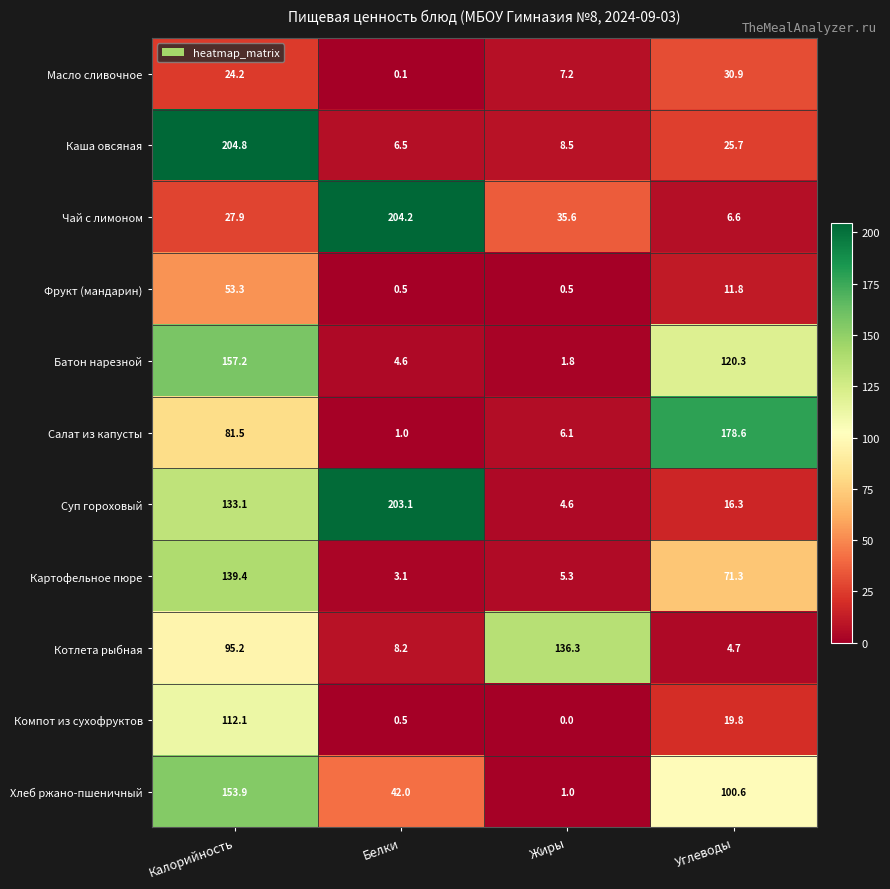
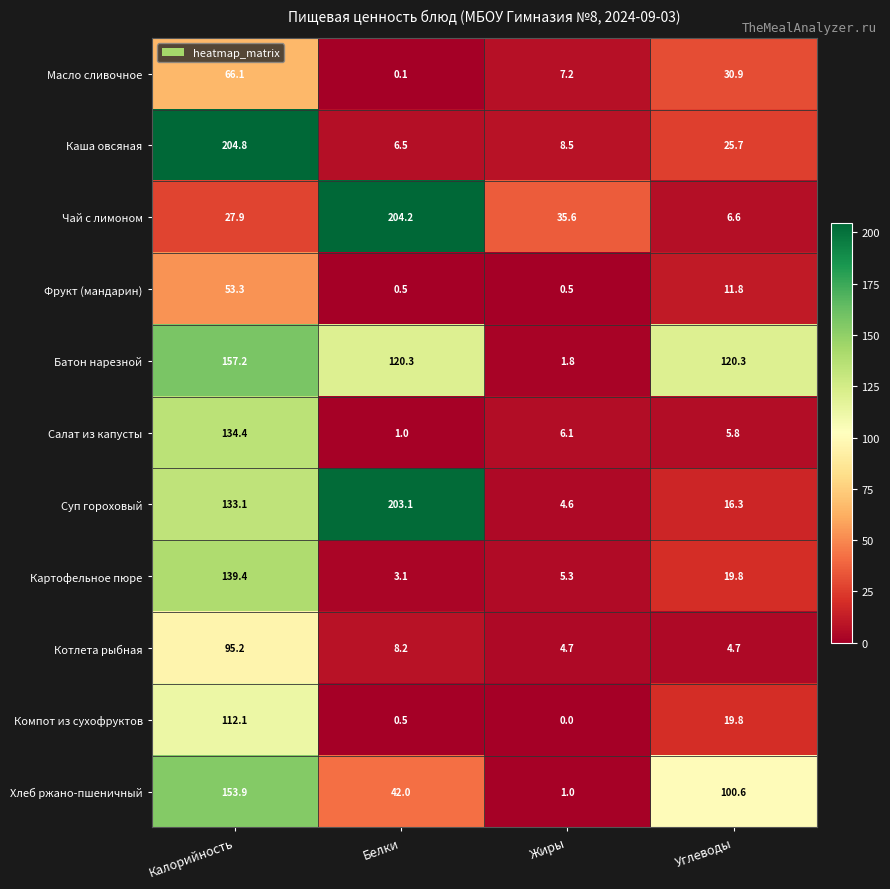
Масло сливочное, Калорийность: 24.2 -> 66.1
Батон нарезной, Белки: 4.6 -> 120.3
Салат из капусты, Калорийность: 81.5 -> 134.4
Салат из капусты, Углеводы: 178.6 -> 5.8
Картофельное пюре, Углеводы: 71.3 -> 19.8
Котлета рыбная, Жиры: 136.3 -> 4.7
